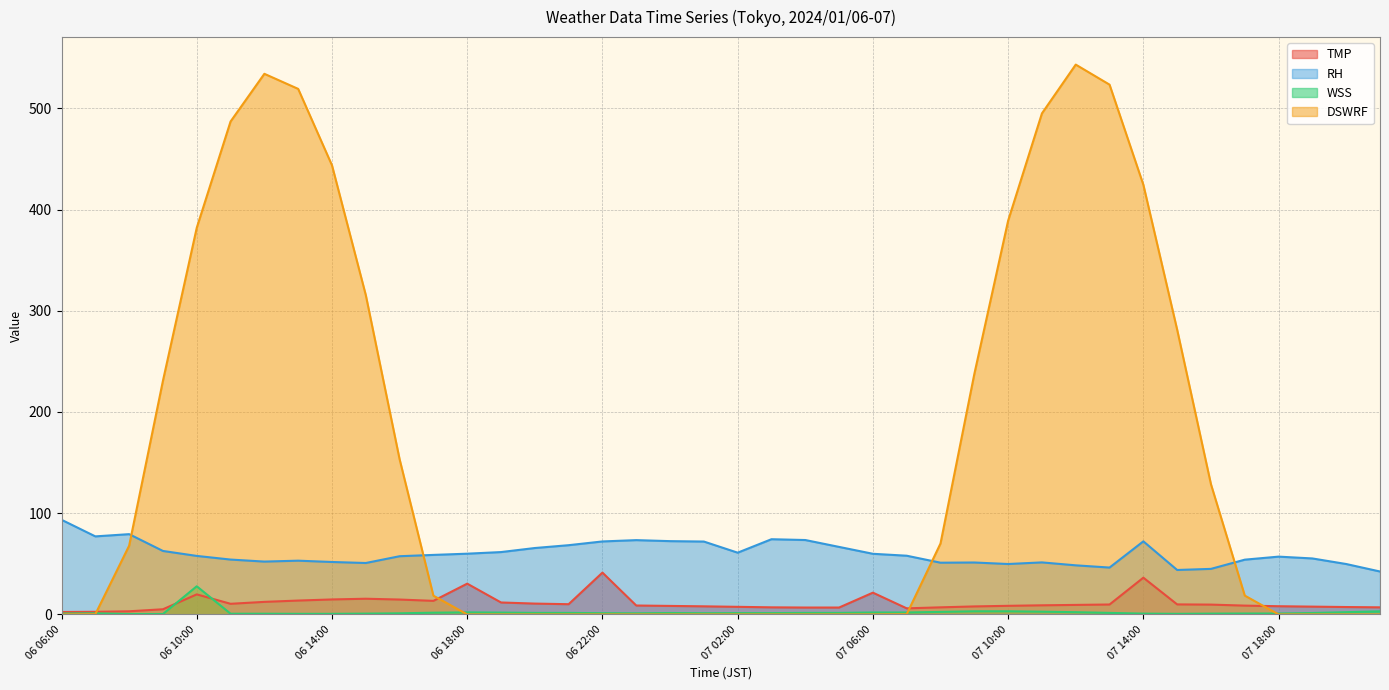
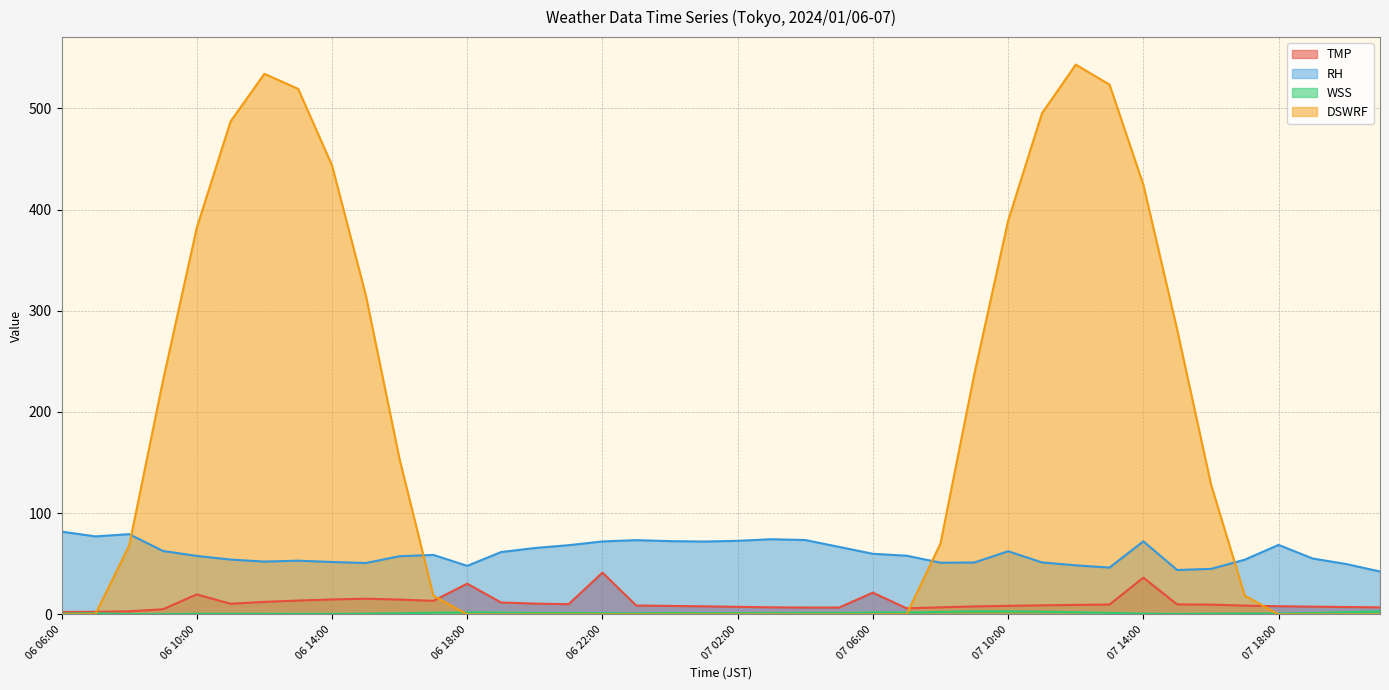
RH, 06 06:00: 94 -> 82
WSS, 06 10:00: 28 -> 1
RH, 06 18:00: 60 -> 48
RH, 07 02:00: 61 -> 73
RH, 07 10:00: 50 -> 62
RH, 07 18:00: 57 -> 69
